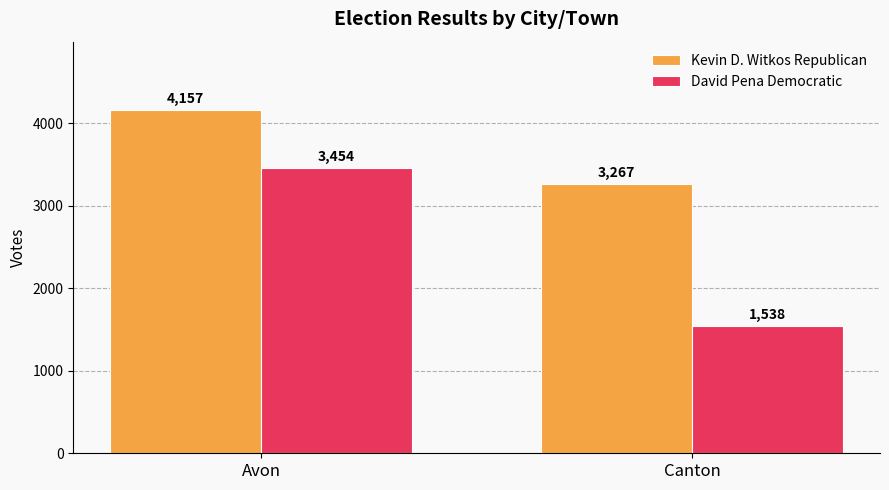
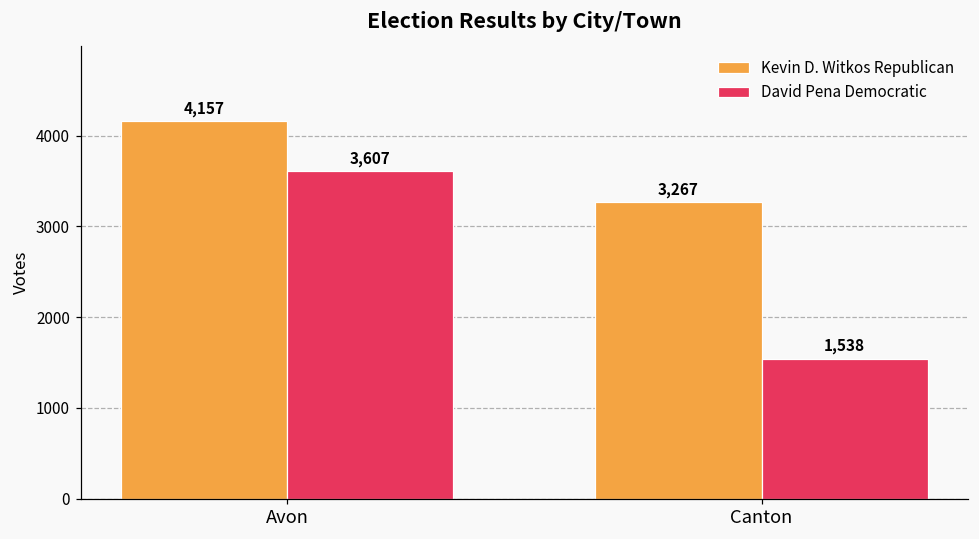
David Pena Democratic, Avon: 3,454 -> 3,607
